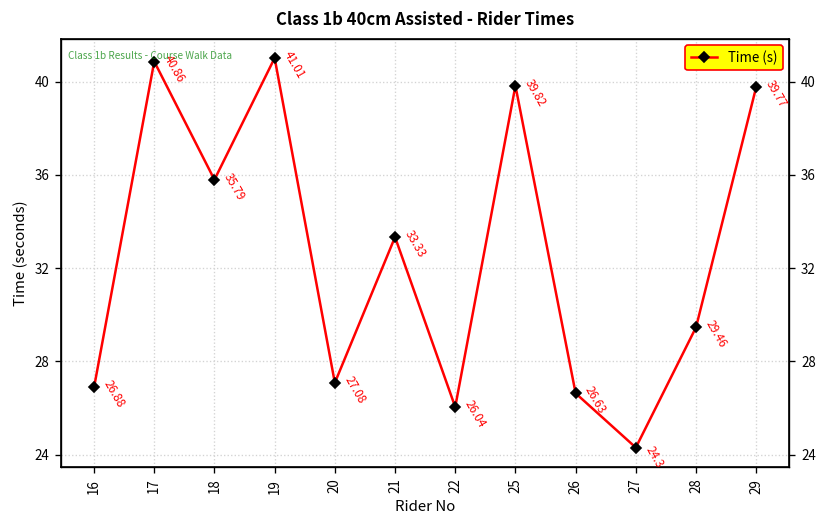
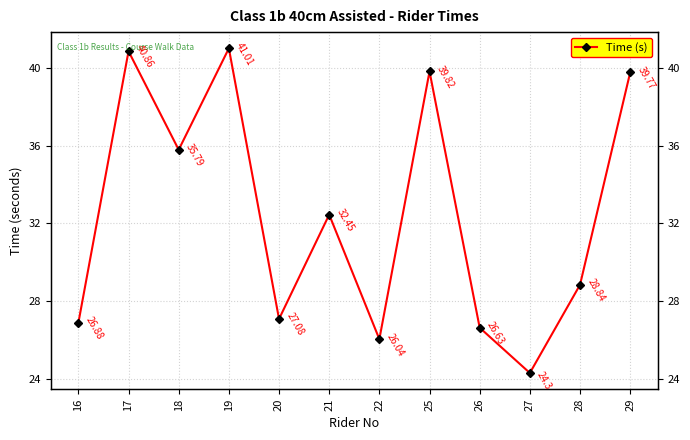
21: 33.33 -> 32.45
28: 29.46 -> 28.84
